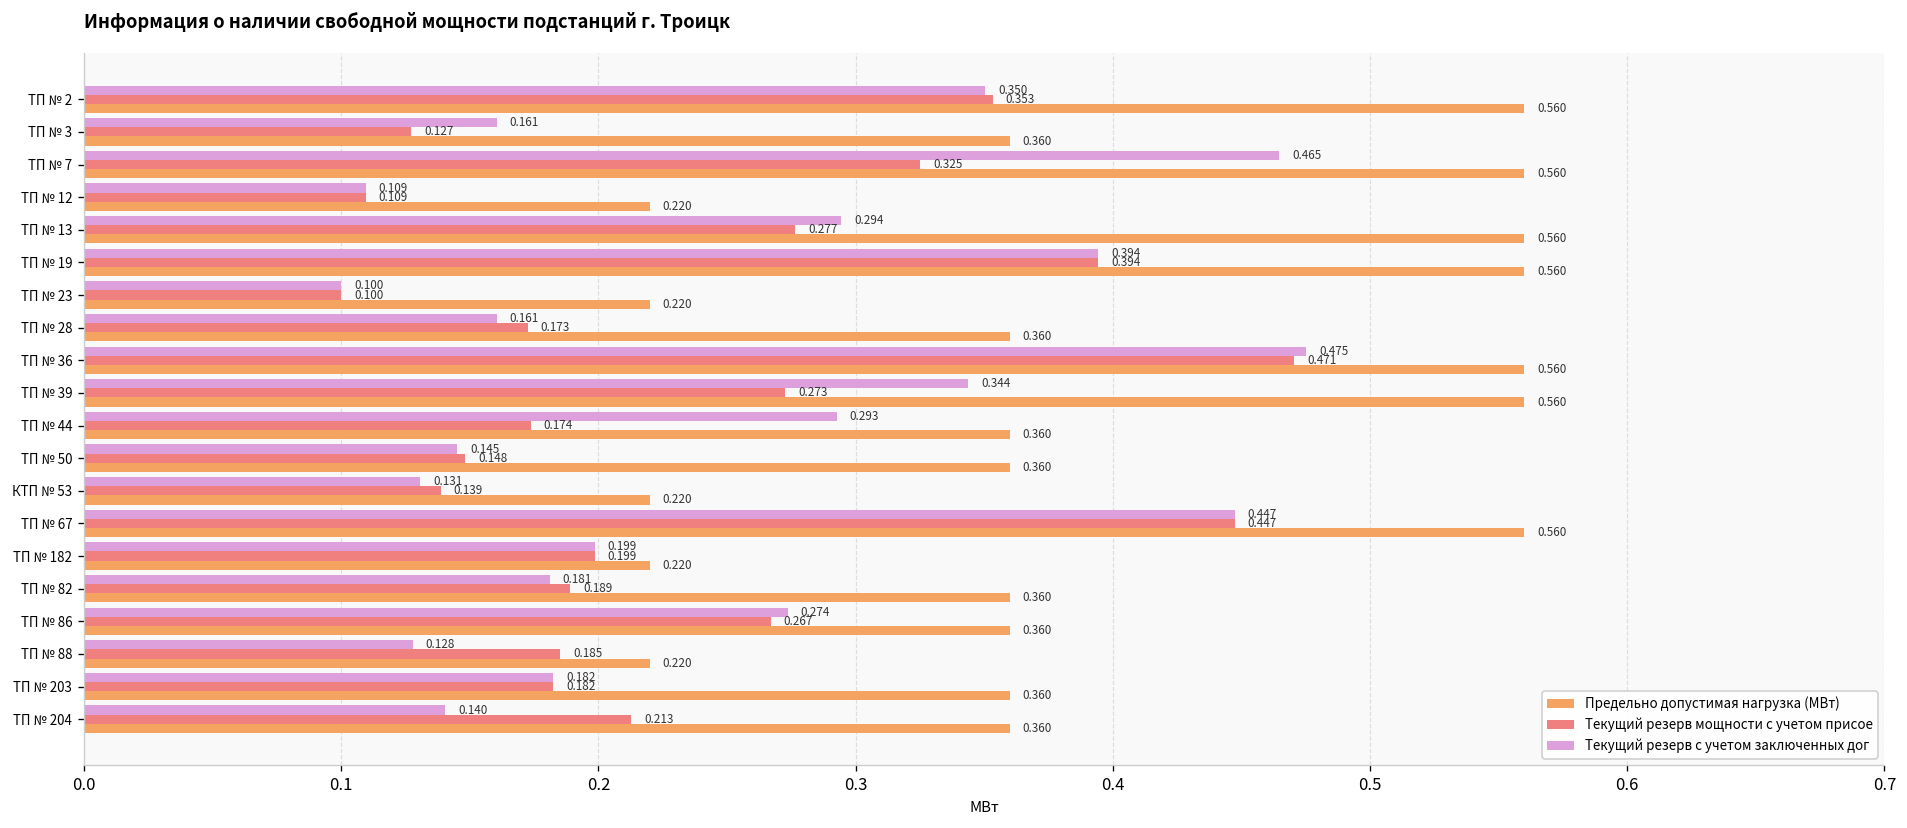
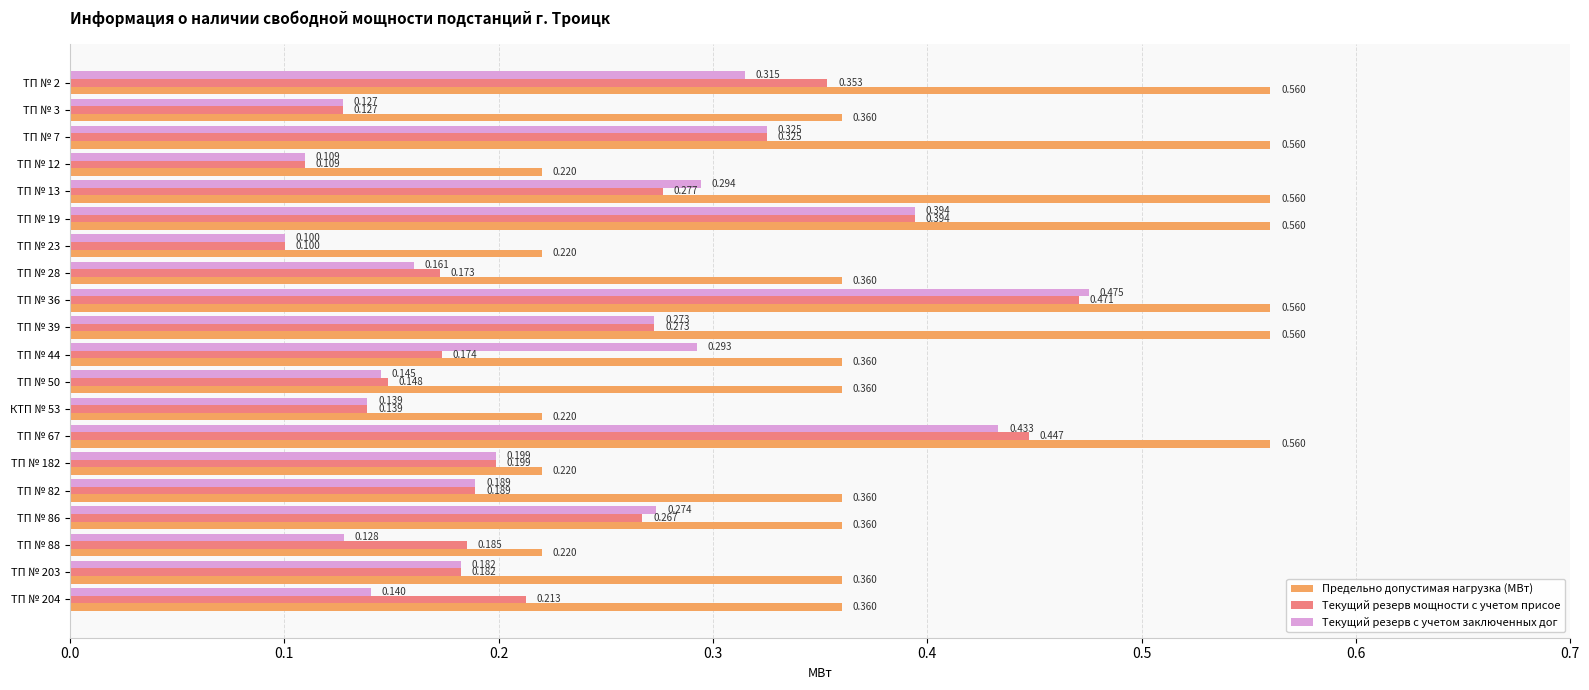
Текущий резерв с учетом заключенных дог, ТП № 2: 0.350 -> 0.315
Текущий резерв с учетом заключенных дог, ТП № 3: 0.161 -> 0.127
Текущий резерв с учетом заключенных дог, ТП № 7: 0.465 -> 0.325
Текущий резерв с учетом заключенных дог, ТП № 39: 0.344 -> 0.273
Текущий резерв с учетом заключенных дог, КТП № 53: 0.131 -> 0.139
Текущий резерв с учетом заключенных дог, ТП № 67: 0.447 -> 0.433
Текущий резерв с учетом заключенных дог, ТП № 82: 0.181 -> 0.189
